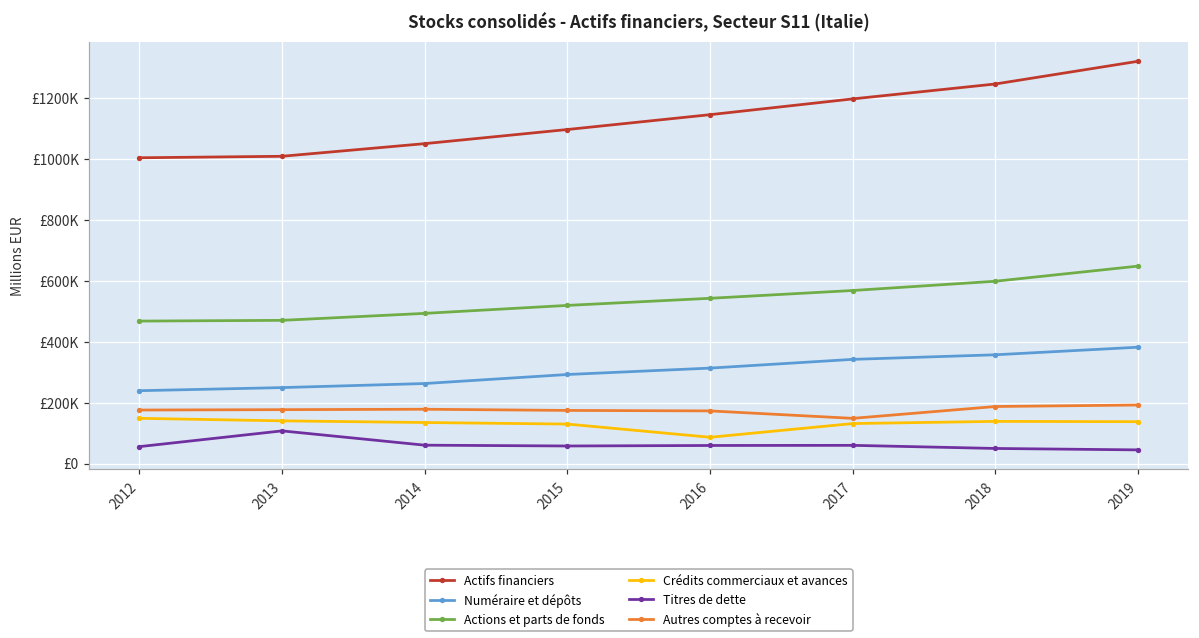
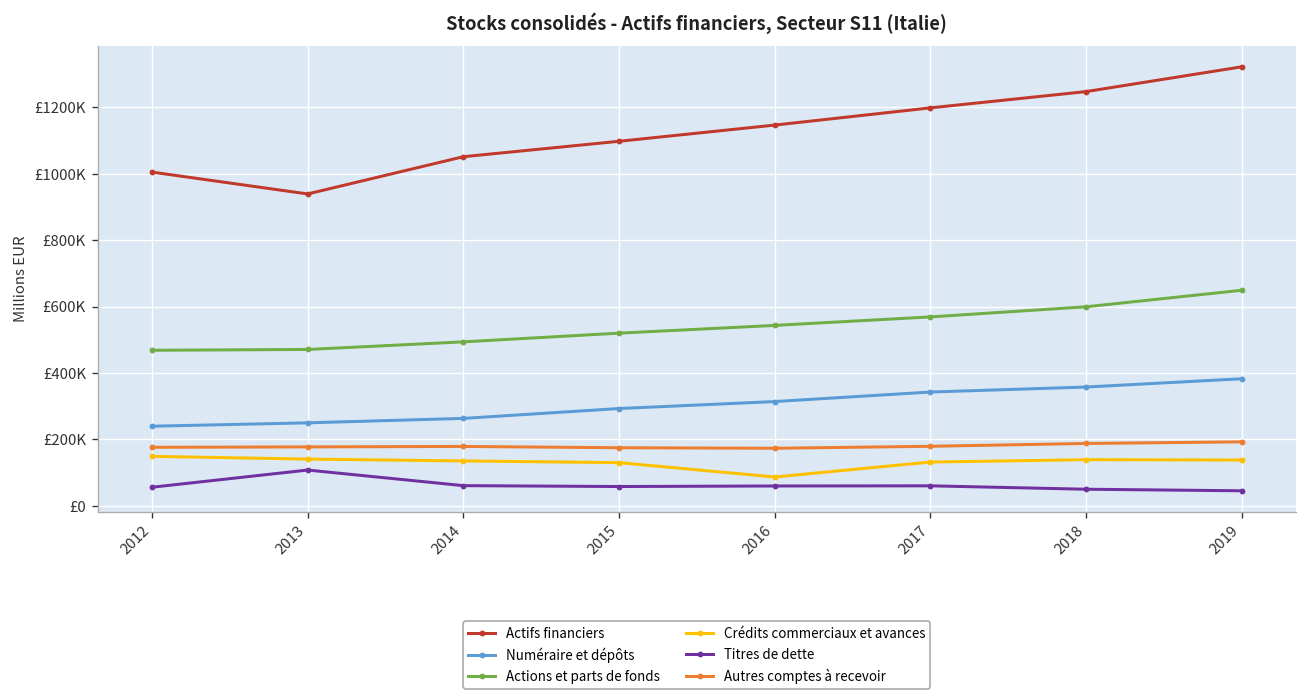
Actifs financiers, 2013: £1010000 -> £940000
Autres comptes à recevoir, 2017: £150000 -> £180000
